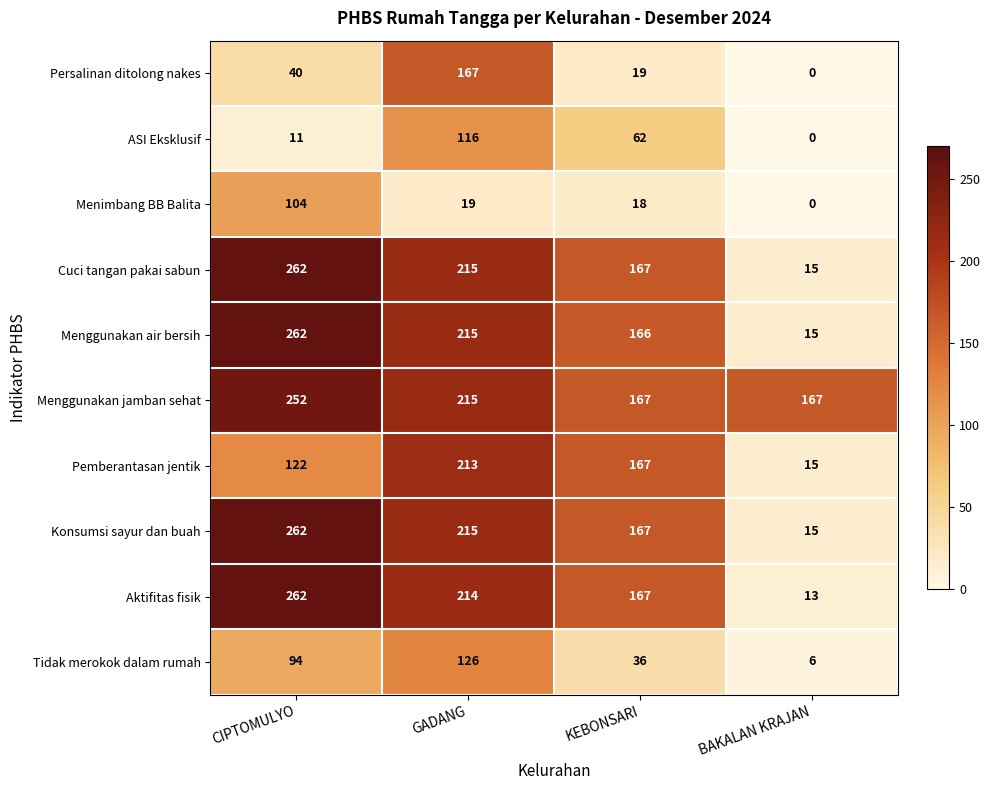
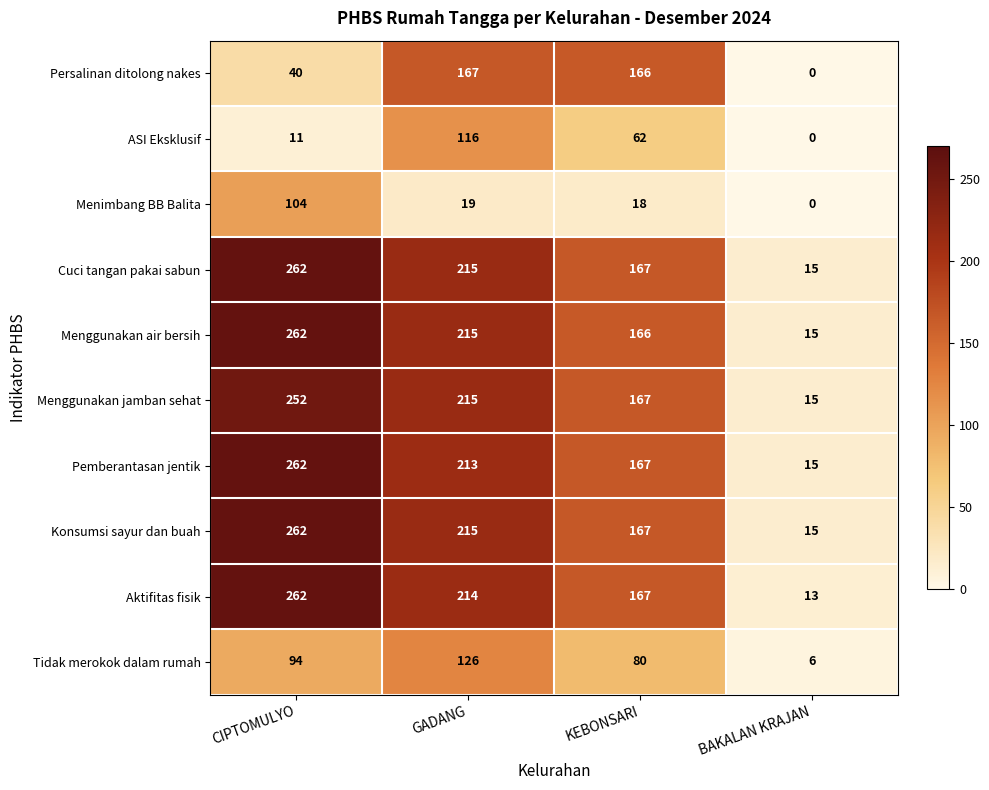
Persalinan ditolong nakes, KEBONSARI: 19 -> 166
Menggunakan jamban sehat, BAKALAN KRAJAN: 167 -> 15
Pemberantasan jentik, CIPTOMULYO: 122 -> 262
Tidak merokok dalam rumah, KEBONSARI: 36 -> 80
